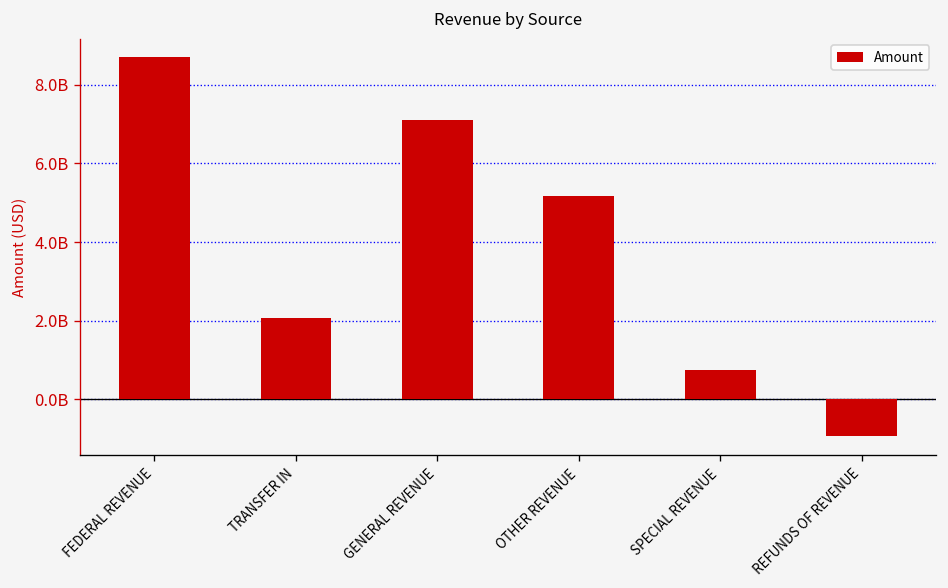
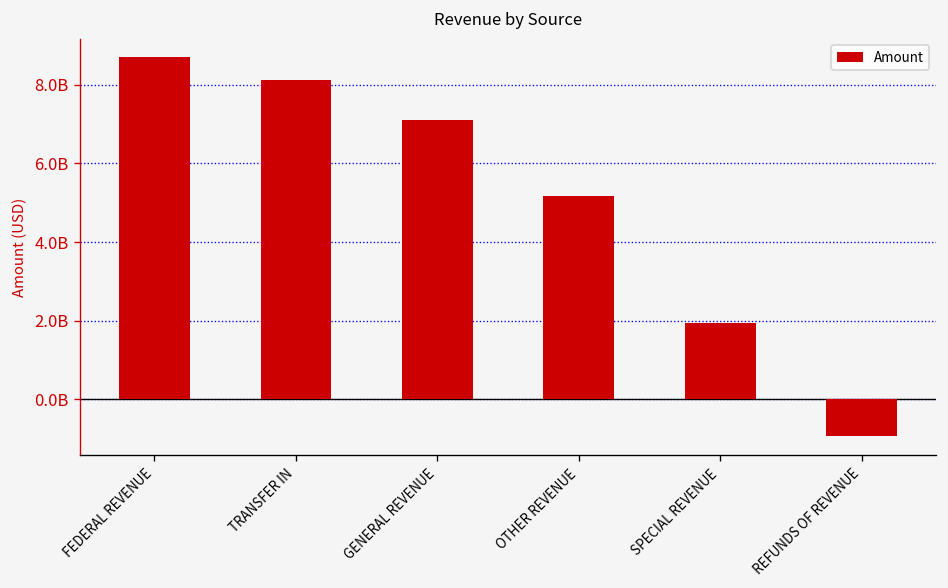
TRANSFER IN: 2100000000 -> 8100000000
SPECIAL REVENUE: 800000000 -> 1900000000
